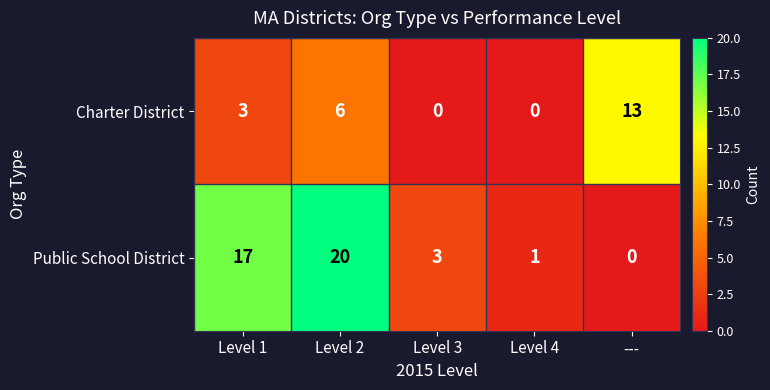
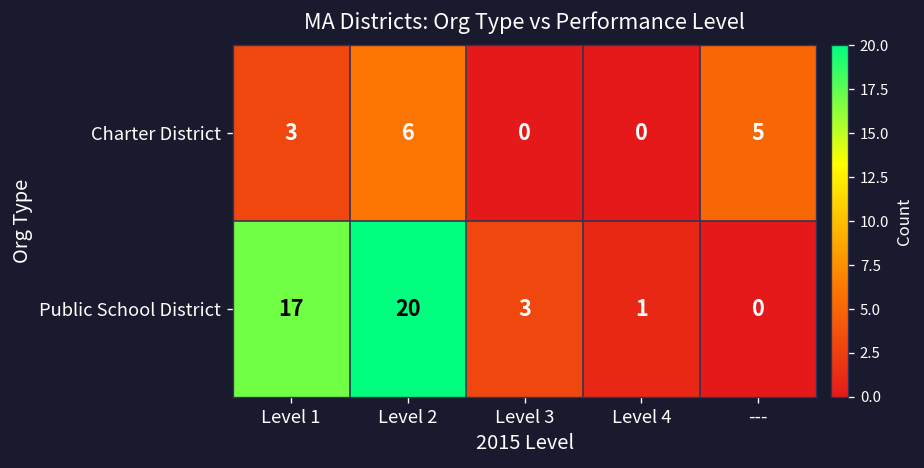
Charter District, ---: 13 -> 5
